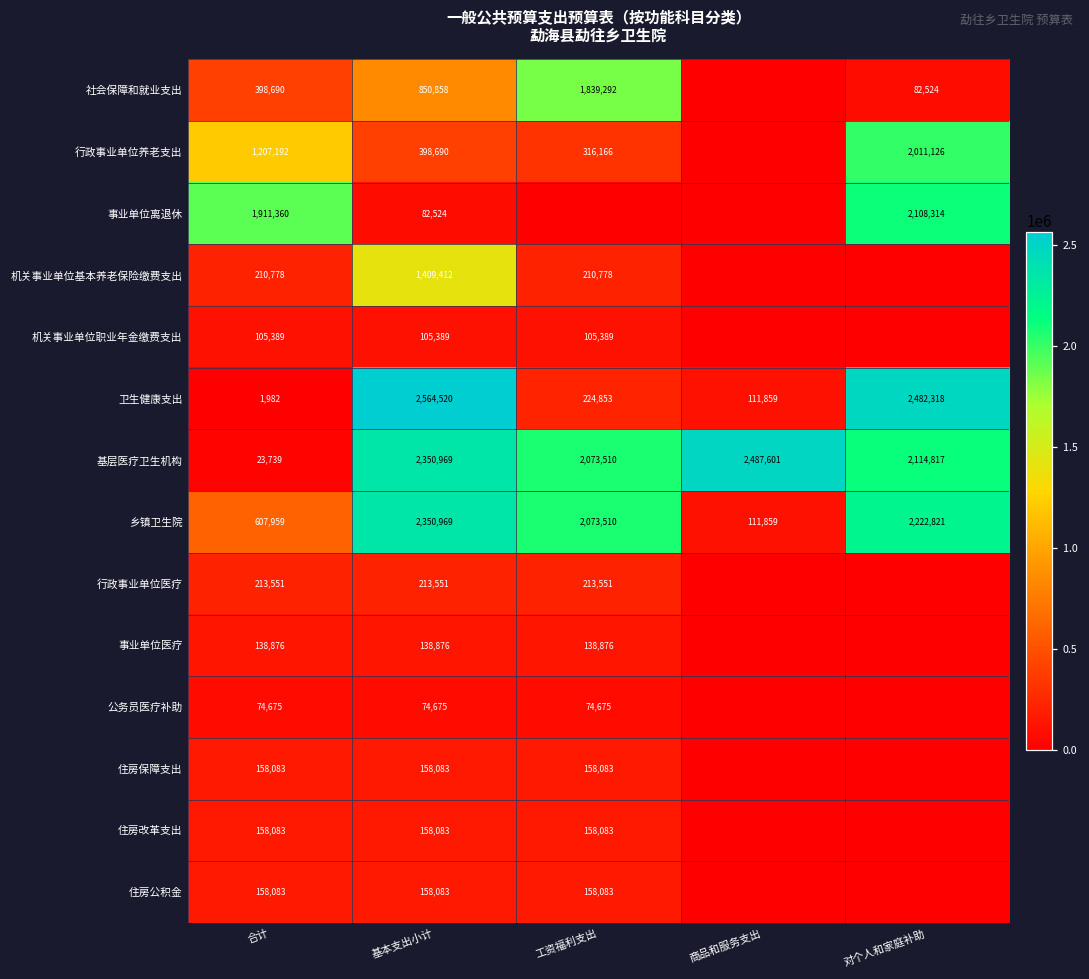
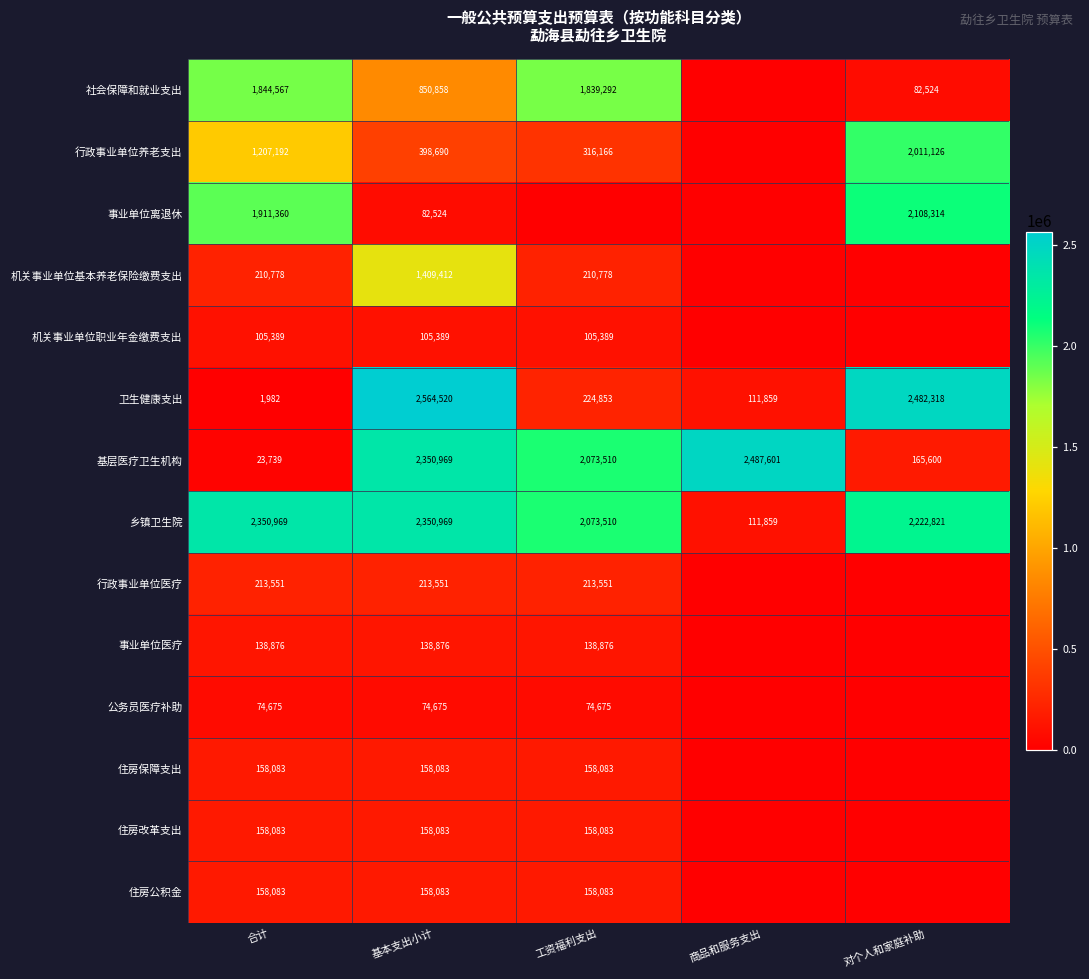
社会保障和就业支出, 合计: 398,690 -> 1,844,567
基层医疗卫生机构, 对个人和家庭补助: 2,114,817 -> 165,600
乡镇卫生院, 合计: 607,959 -> 2,350,969
